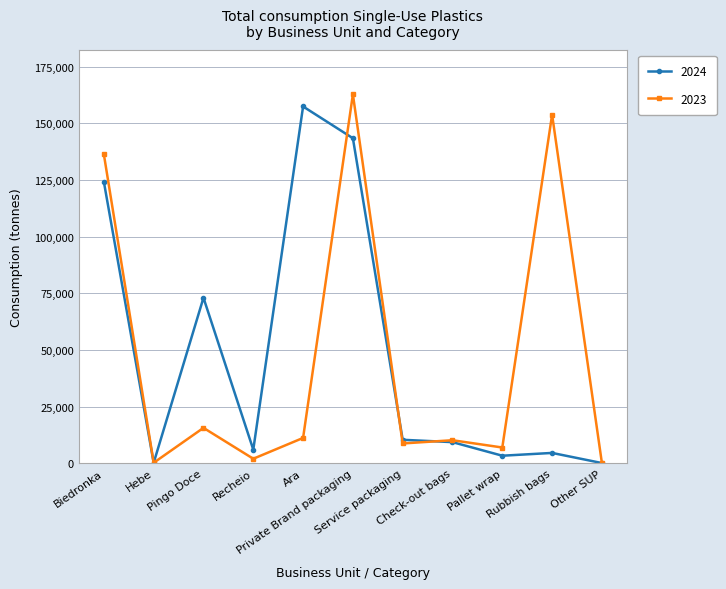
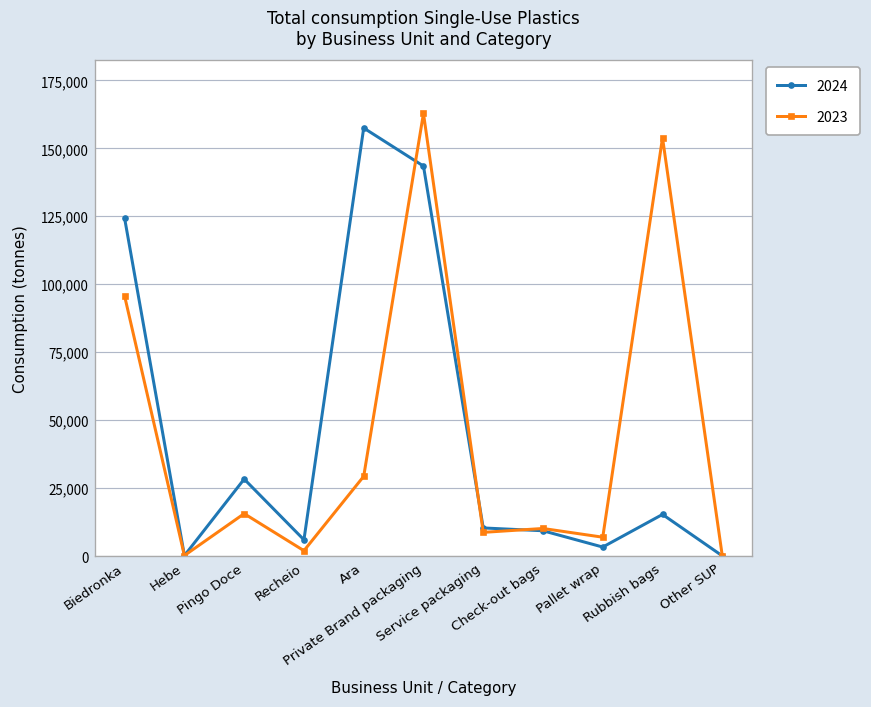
2023, Biedronka: 136,000 -> 96,000
2024, Pingo Doce: 73,000 -> 28,000
2023, Ara: 11,000 -> 29,000
2024, Rubbish bags: 5,000 -> 15,000
